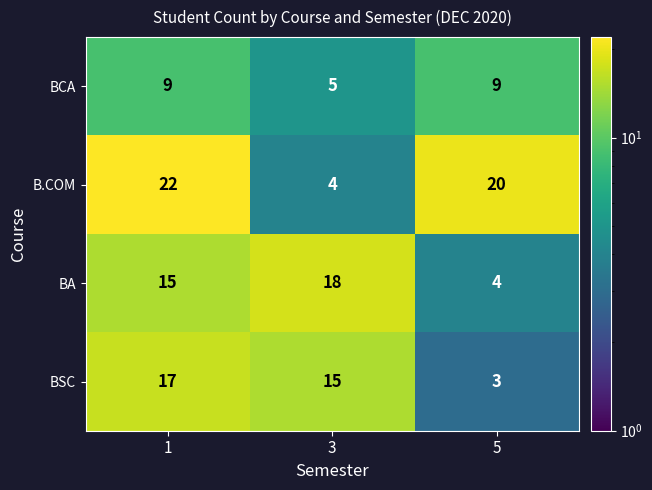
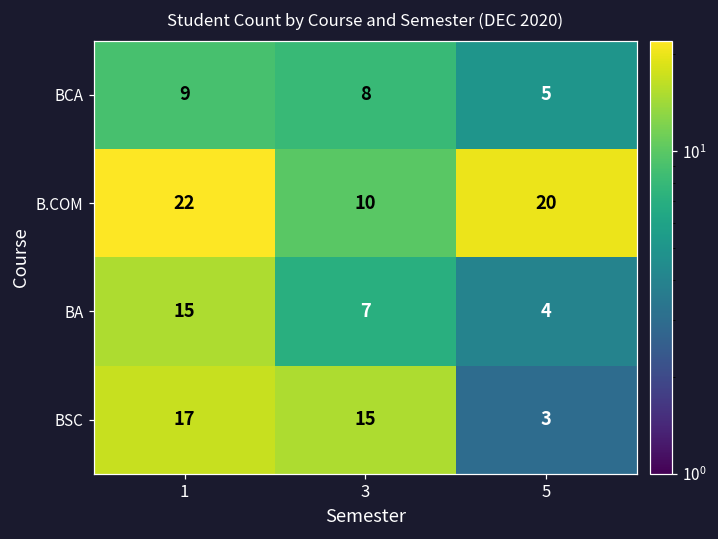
BCA, 3: 5 -> 8
BCA, 5: 9 -> 5
B.COM, 3: 4 -> 10
BA, 3: 18 -> 7
